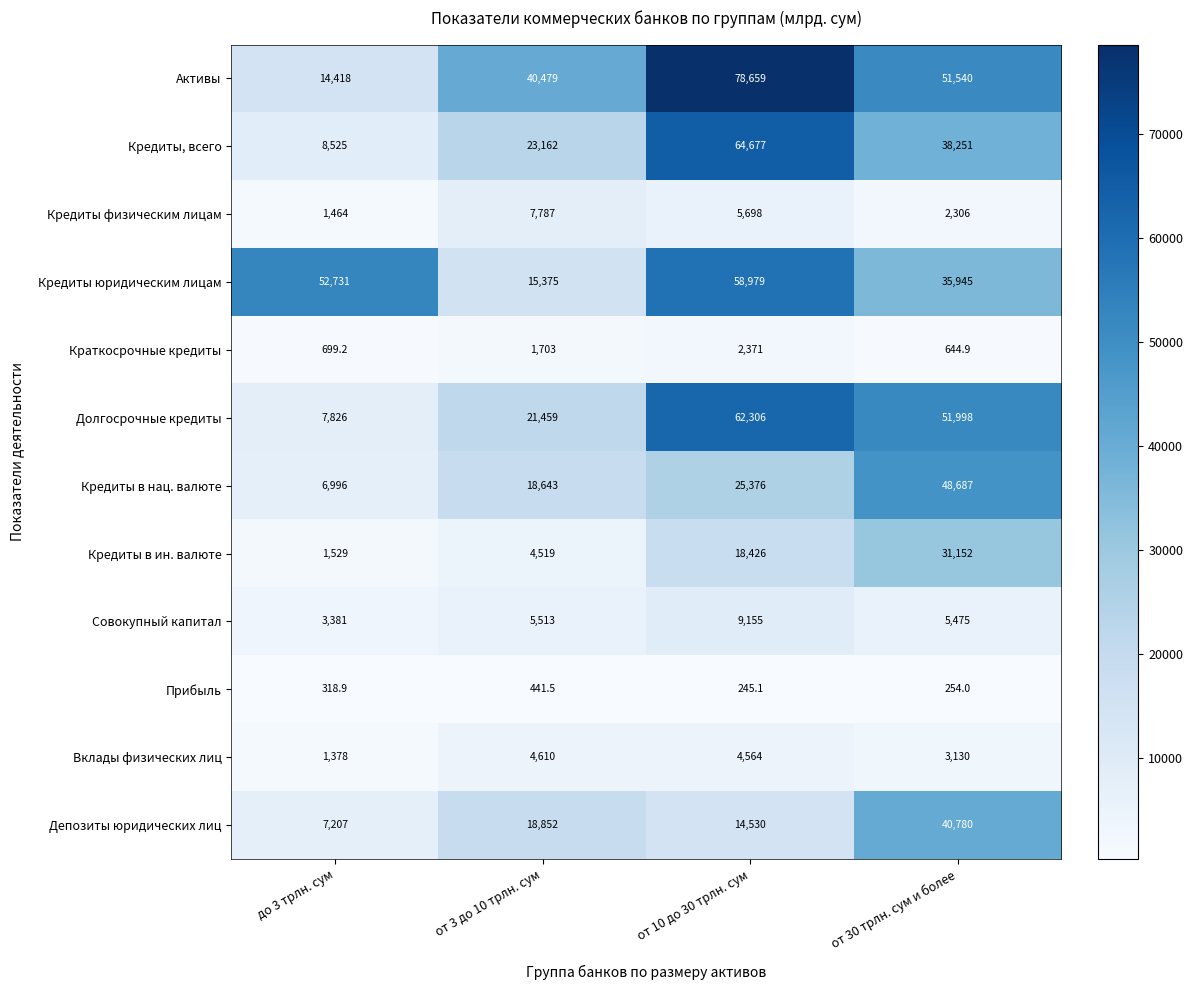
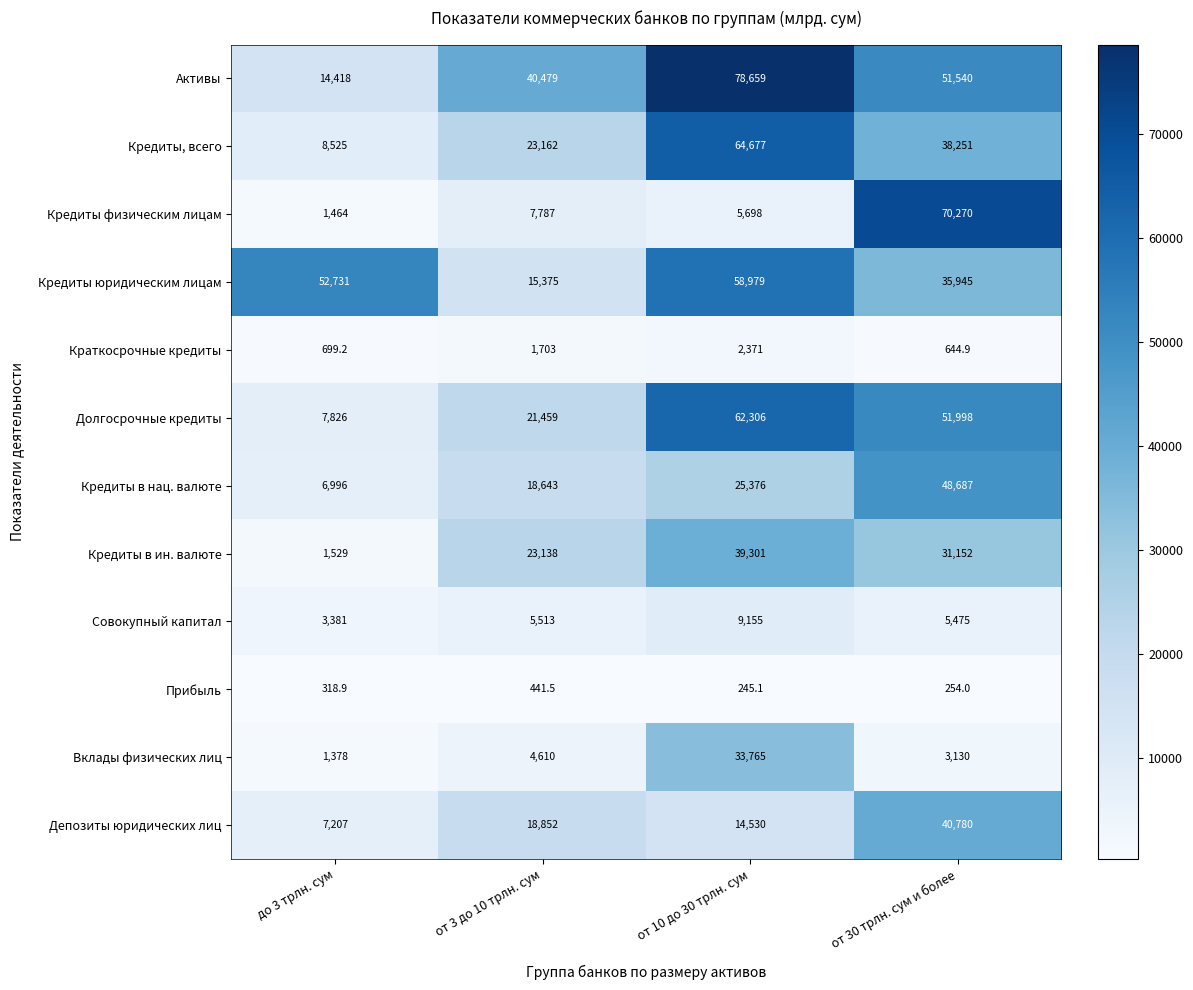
Кредиты физическим лицам, от 30 трлн. сум и более: 2,306 -> 70,270
Кредиты в ин. валюте, от 3 до 10 трлн. сум: 4,519 -> 23,138
Кредиты в ин. валюте, от 10 до 30 трлн. сум: 18,426 -> 39,301
Вклады физических лиц, от 10 до 30 трлн. сум: 4,564 -> 33,765
